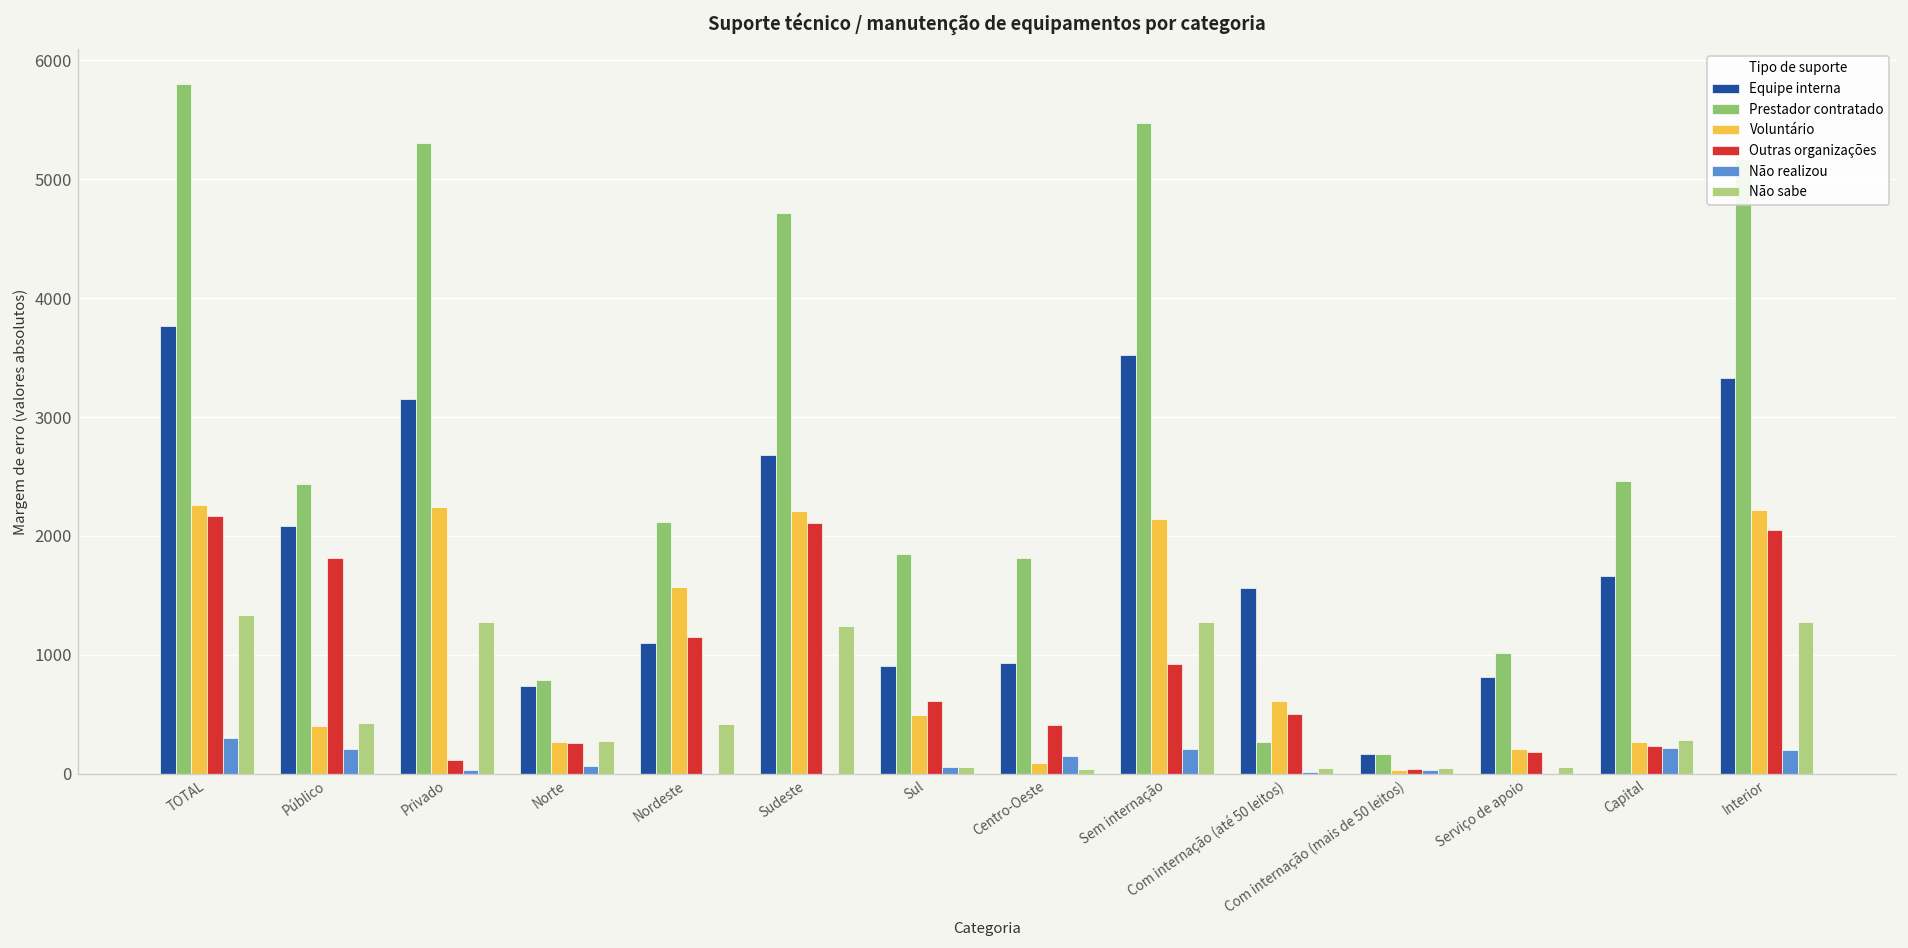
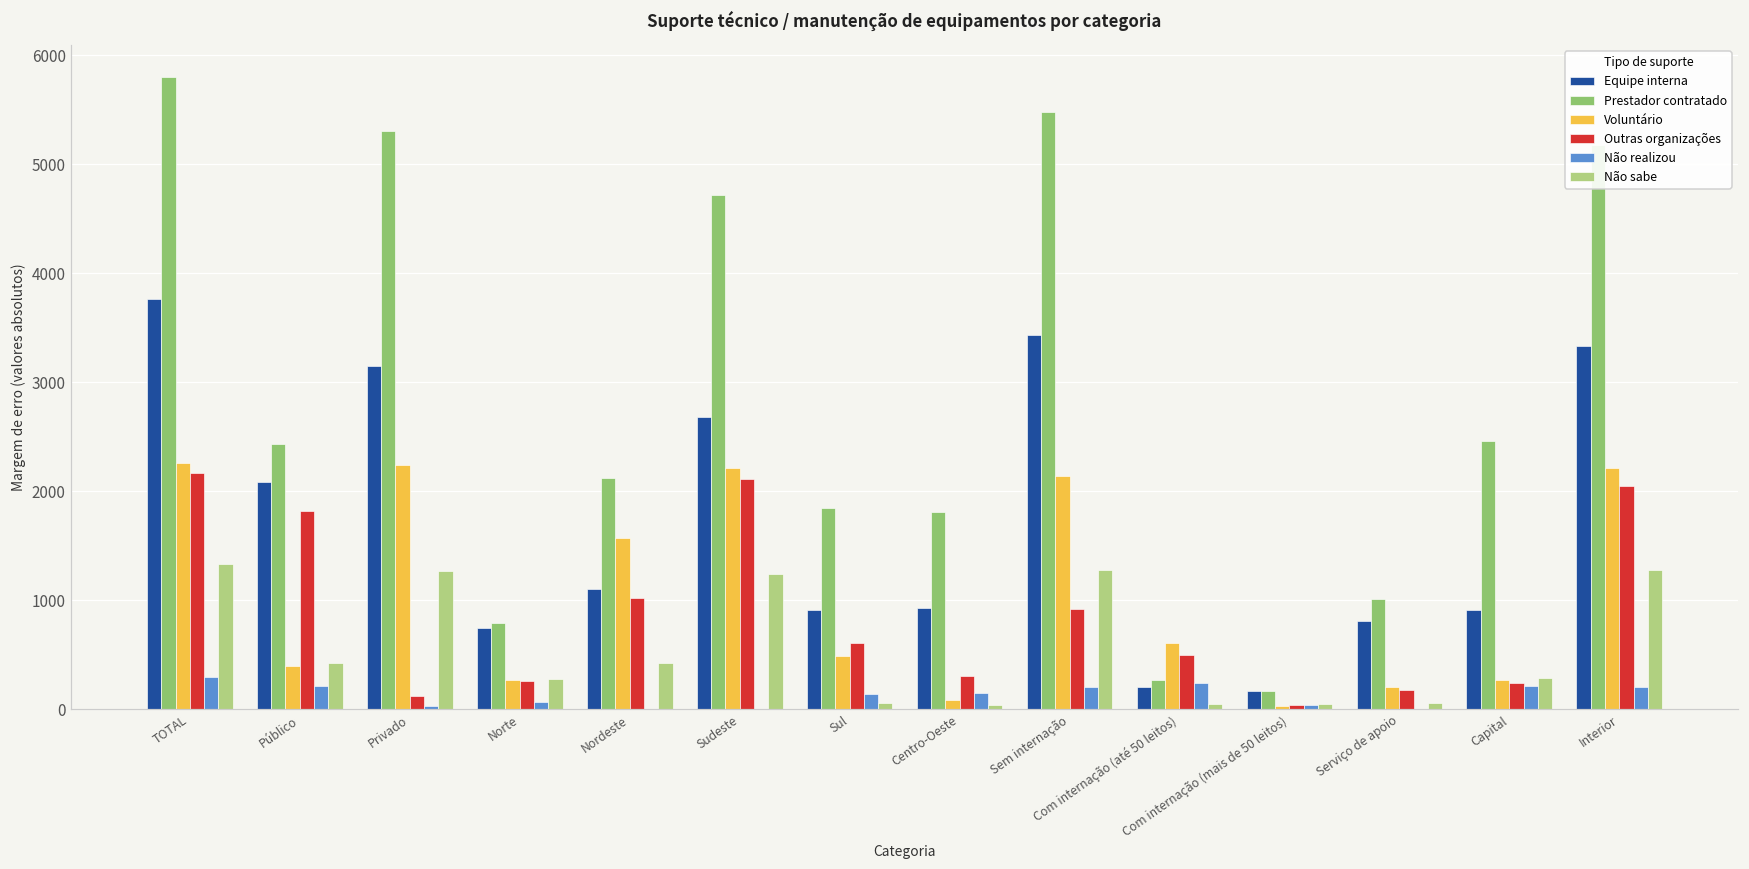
Outras organizações, Nordeste: 1200 -> 1000
Não realizou, Sul: 60 -> 140
Outras organizações, Centro-Oeste: 400 -> 300
Equipe interna, Sem internação: 3500 -> 3400
Equipe interna, Com internação (até 50 leitos): 1600 -> 200
Não realizou, Com internação (até 50 leitos): 0 -> 200
Equipe interna, Capital: 1700 -> 900
